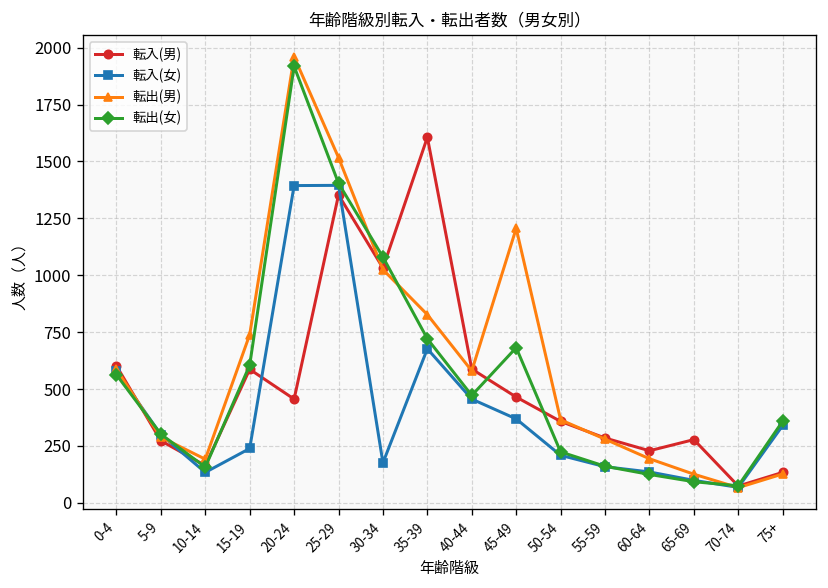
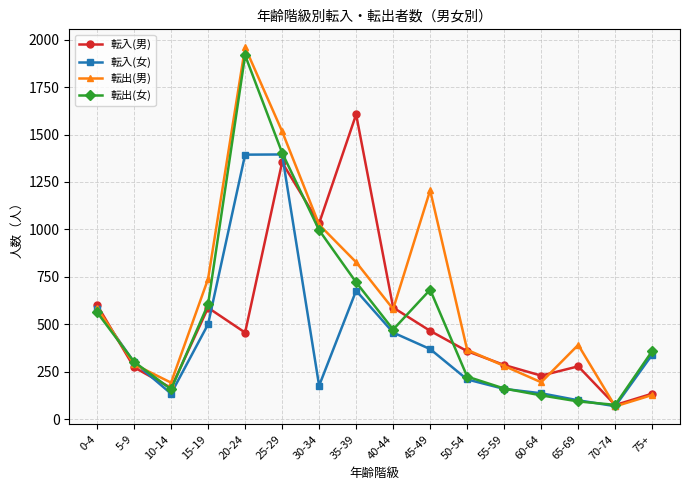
転入(女), 15-19: 240 -> 500
転出(女), 30-34: 1080 -> 1000
転出(男), 65-69: 130 -> 390
